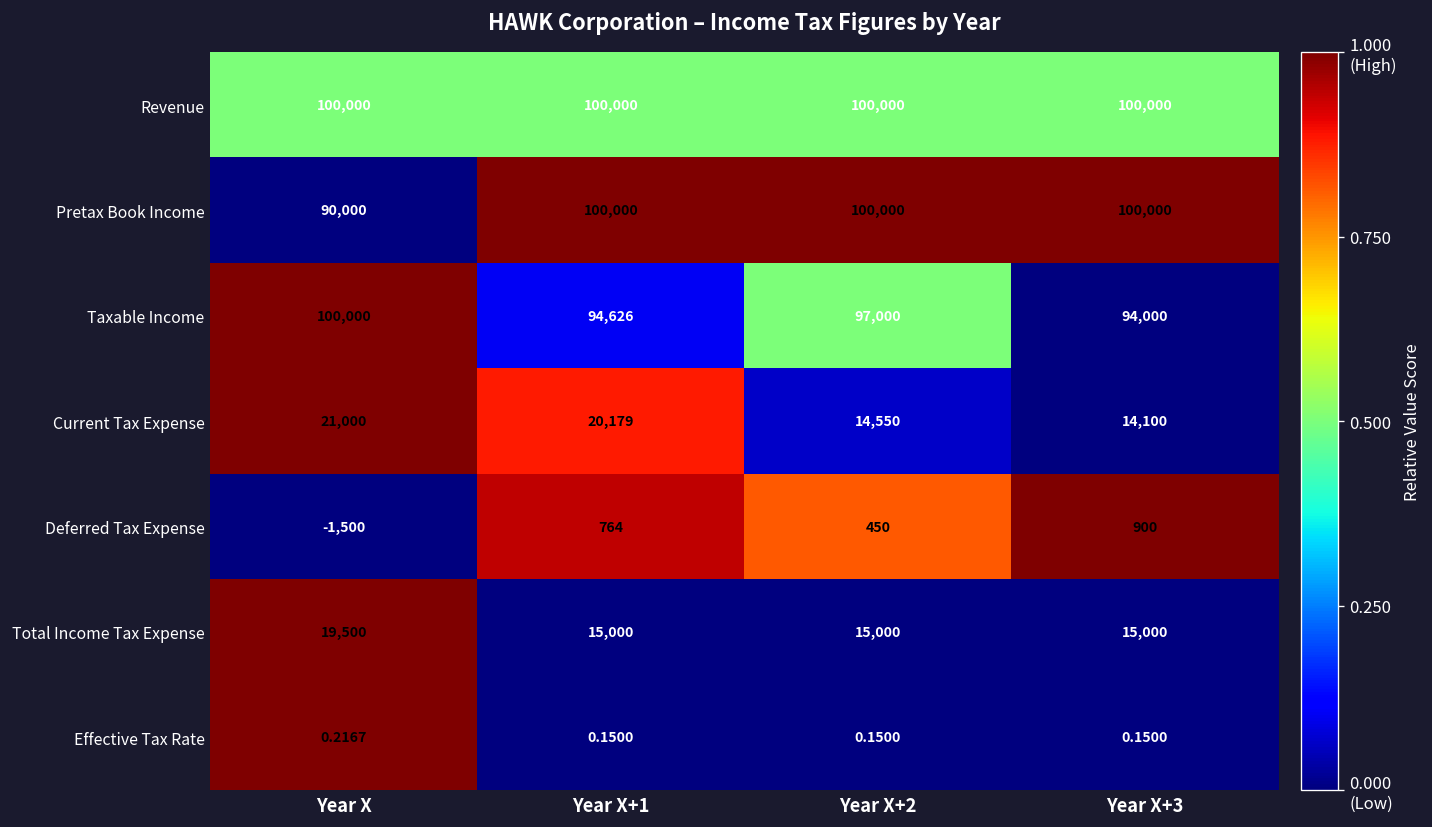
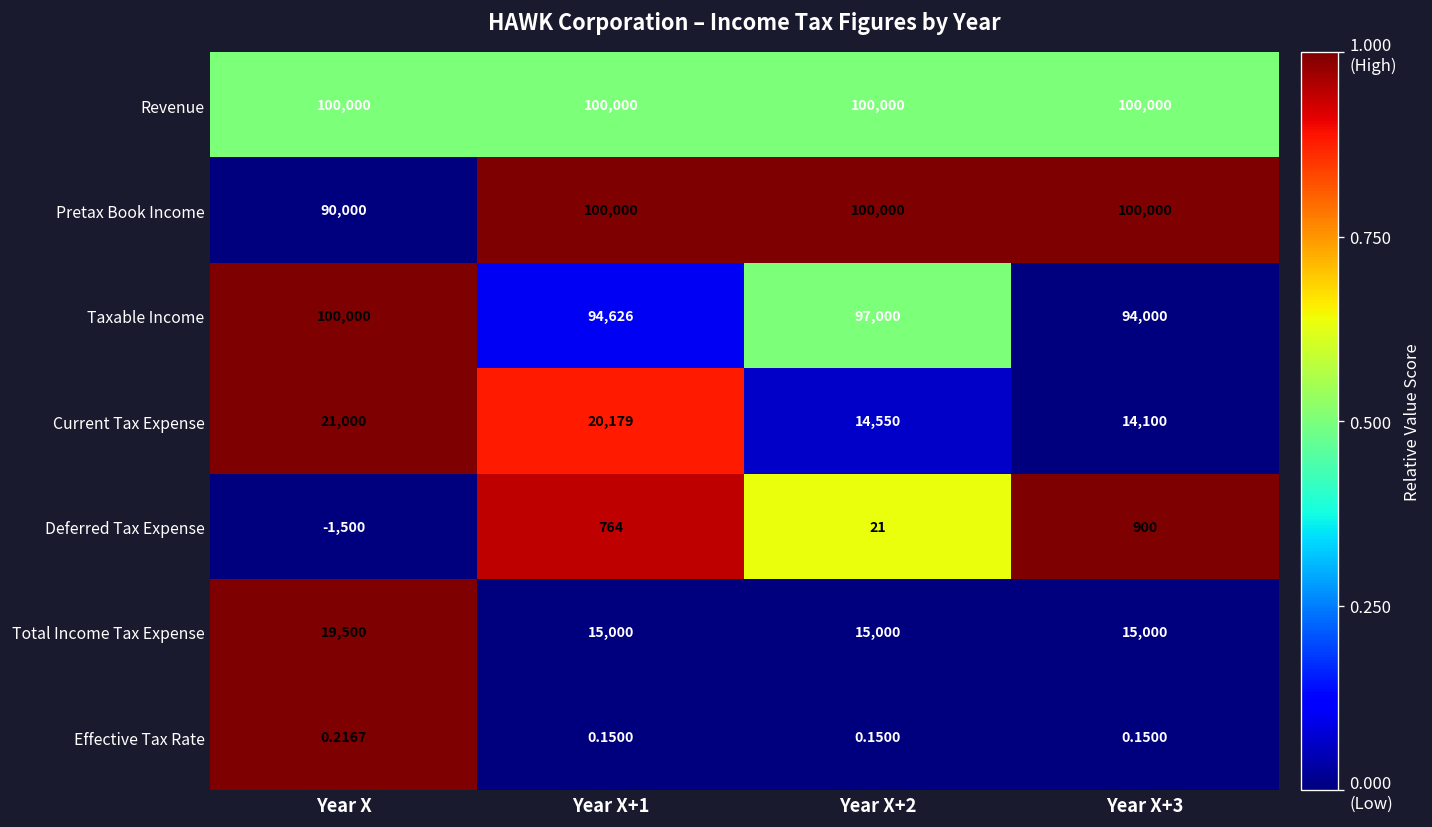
Deferred Tax Expense, Year X+2: 450 -> 21
